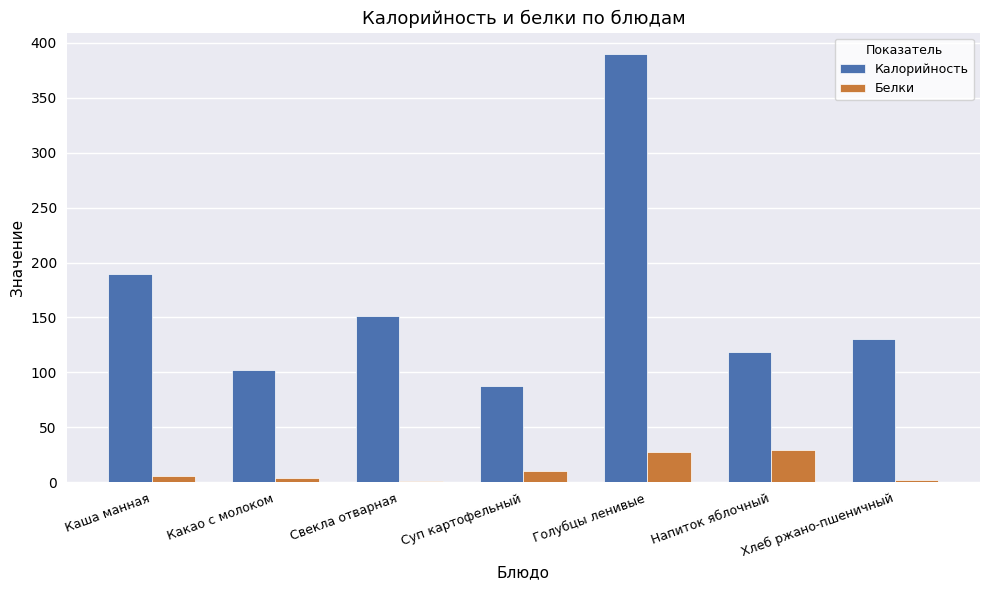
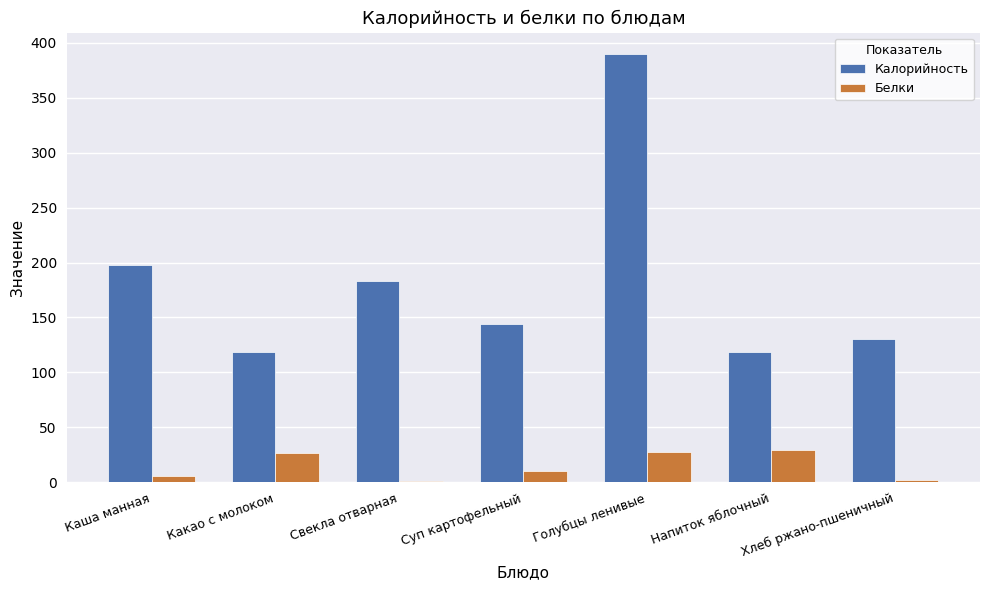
Калорийность, Каша манная: 189 -> 198
Калорийность, Какао с молоком: 102 -> 119
Белки, Какао с молоком: 4 -> 27
Калорийность, Свекла отварная: 152 -> 183
Калорийность, Суп картофельный: 87 -> 145
